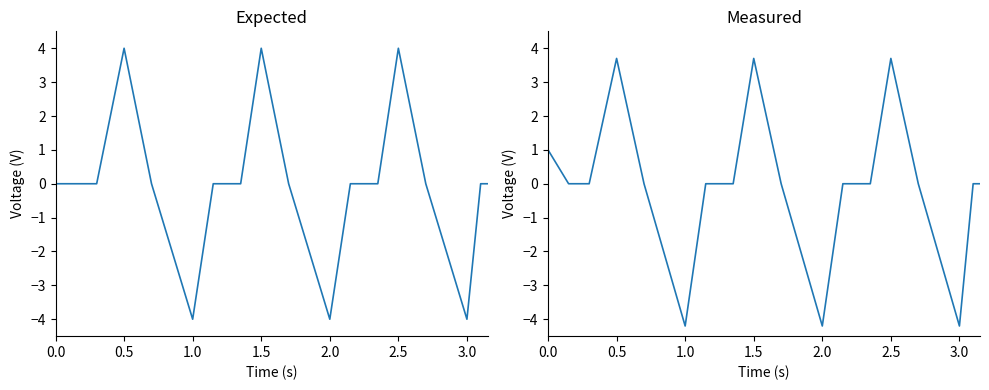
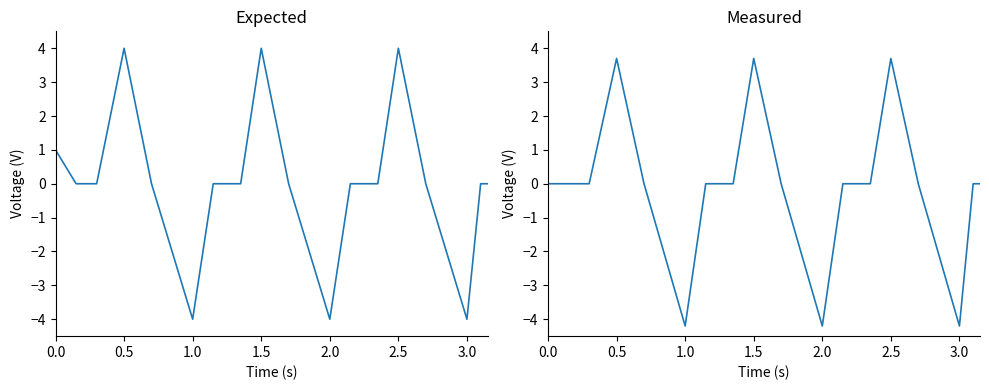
Expected, 0.0: 0 -> 1
Measured, 0.0: 1 -> 0
